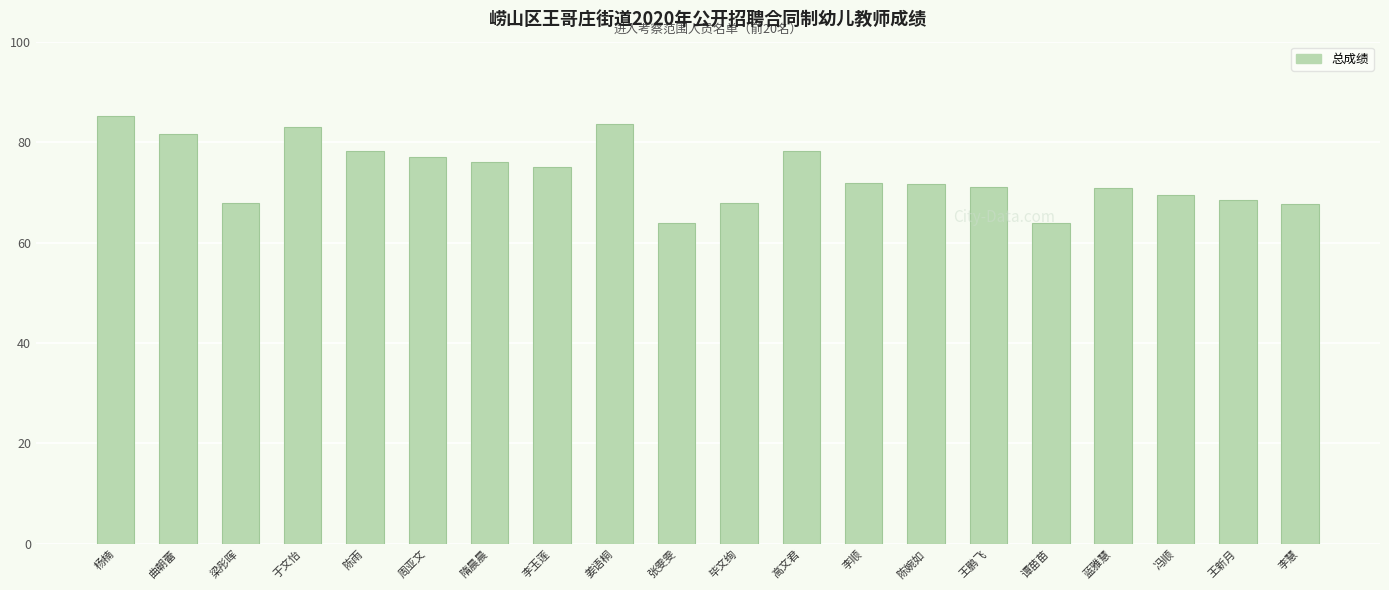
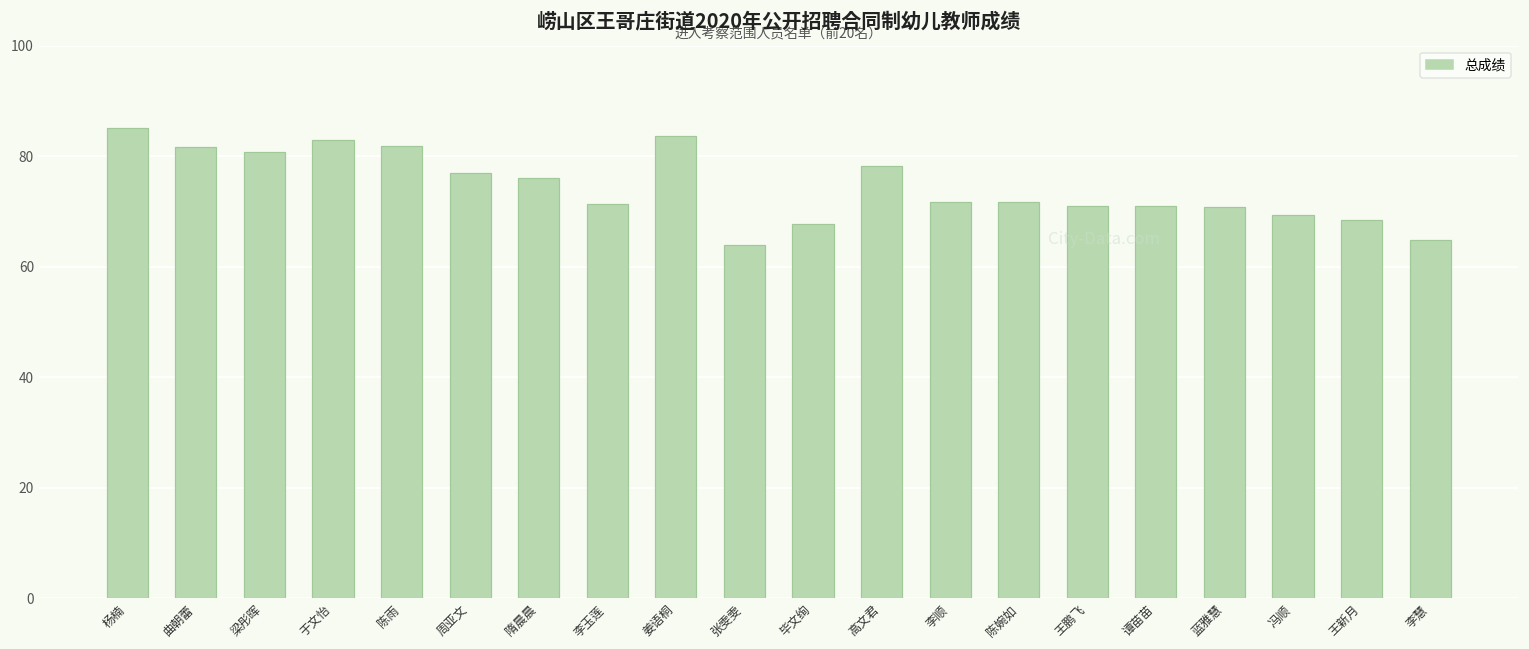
梁彤晖: 68 -> 81
陈雨: 78 -> 82
李玉莲: 75 -> 71
谭苗苗: 64 -> 71
李慧: 68 -> 65
